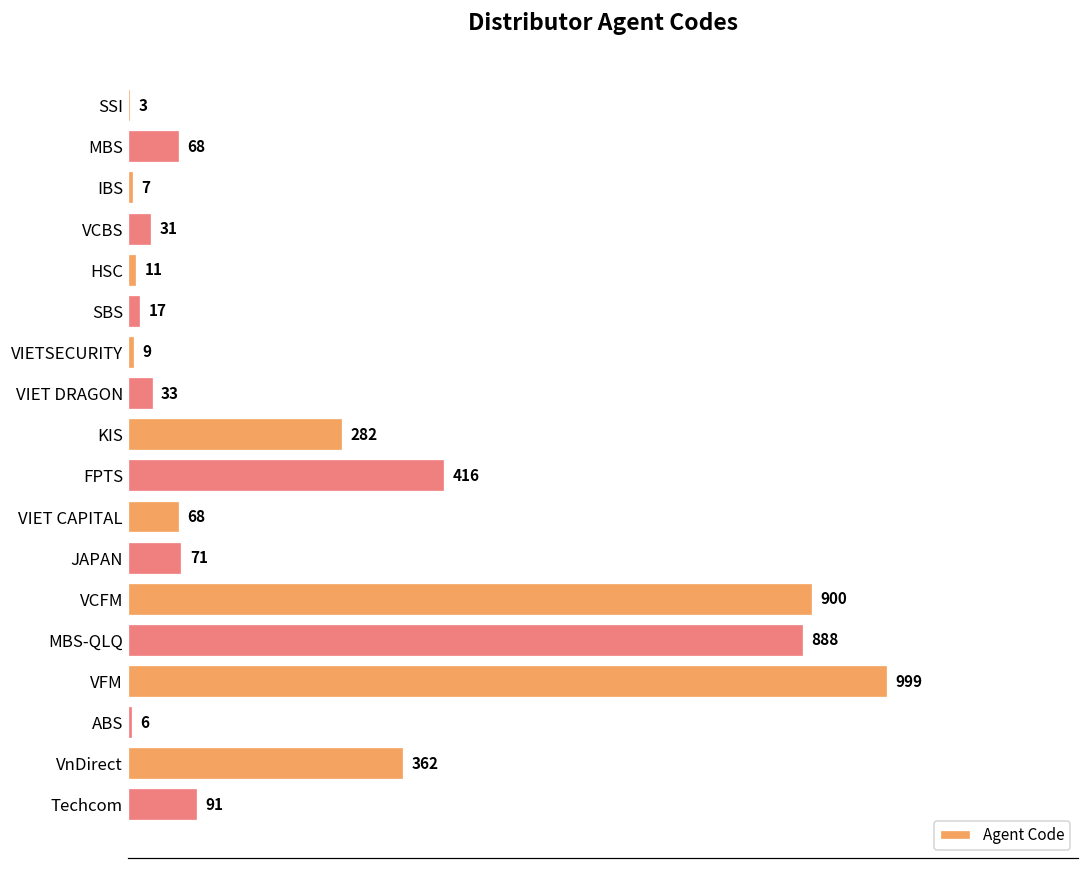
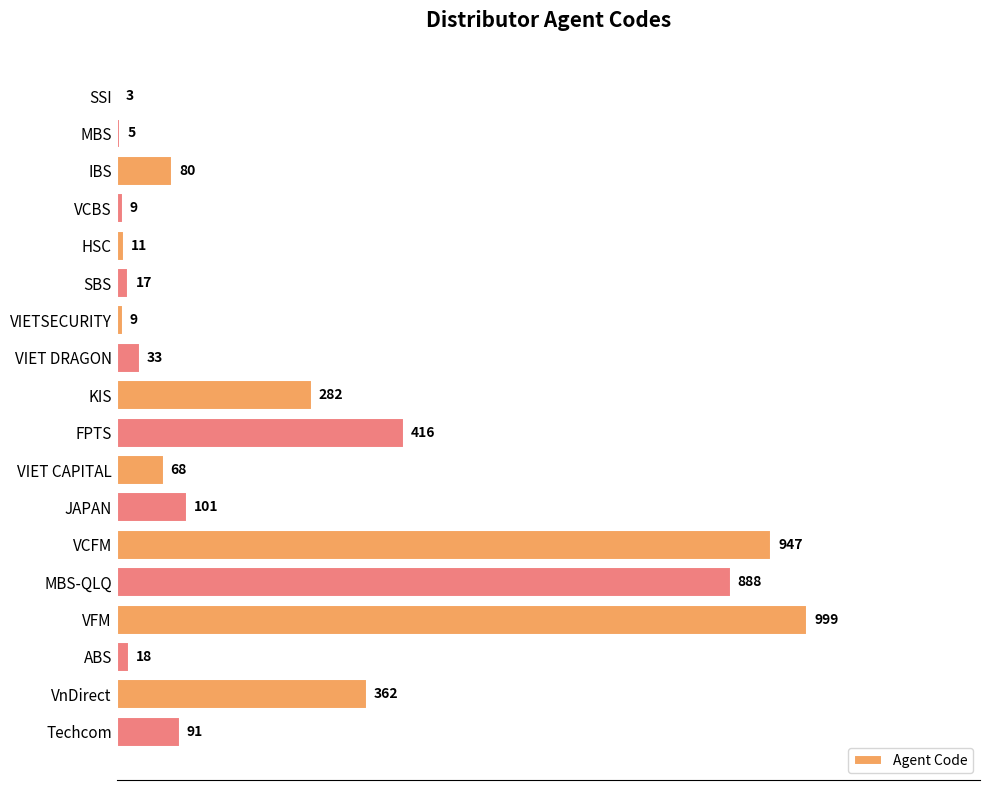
MBS: 68 -> 5
IBS: 7 -> 80
VCBS: 31 -> 9
JAPAN: 71 -> 101
VCFM: 900 -> 947
ABS: 6 -> 18
